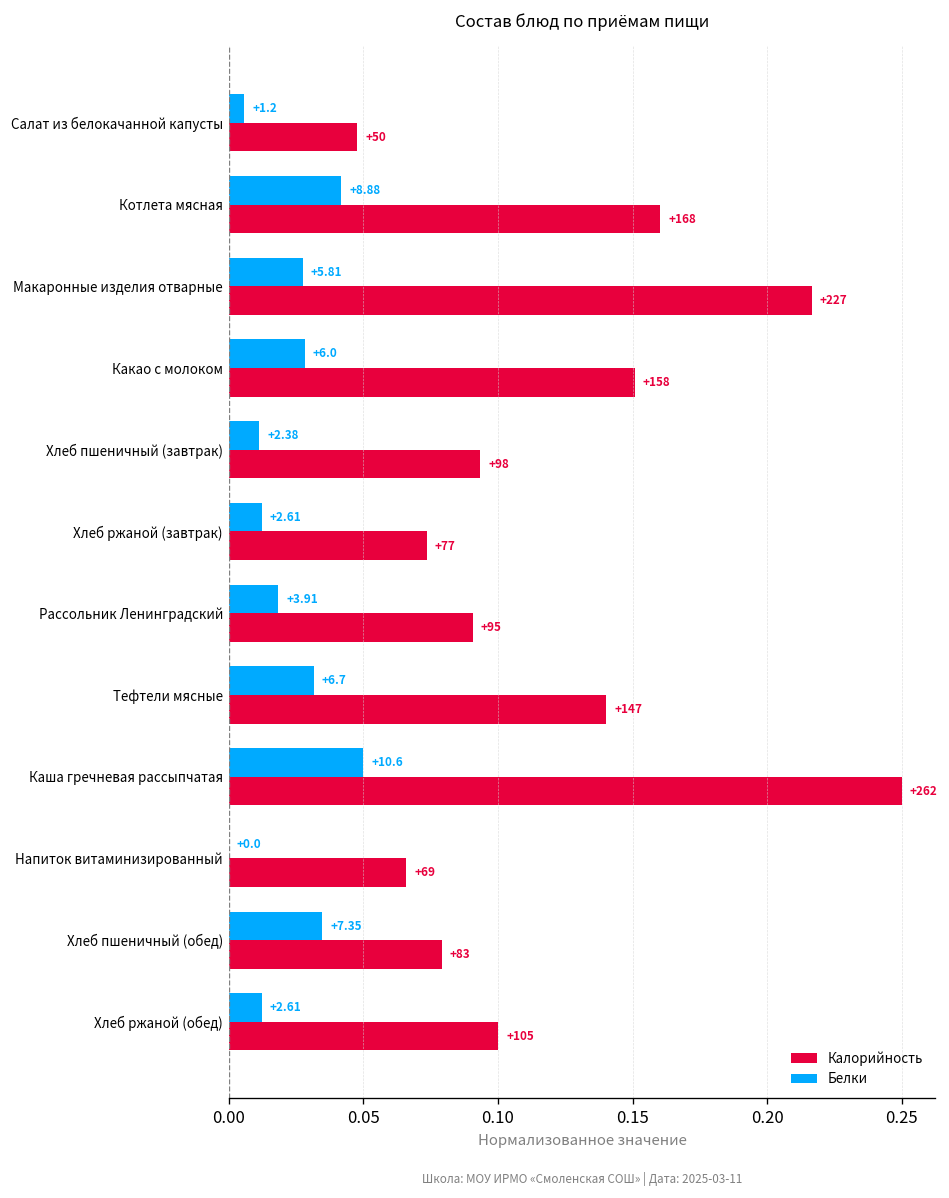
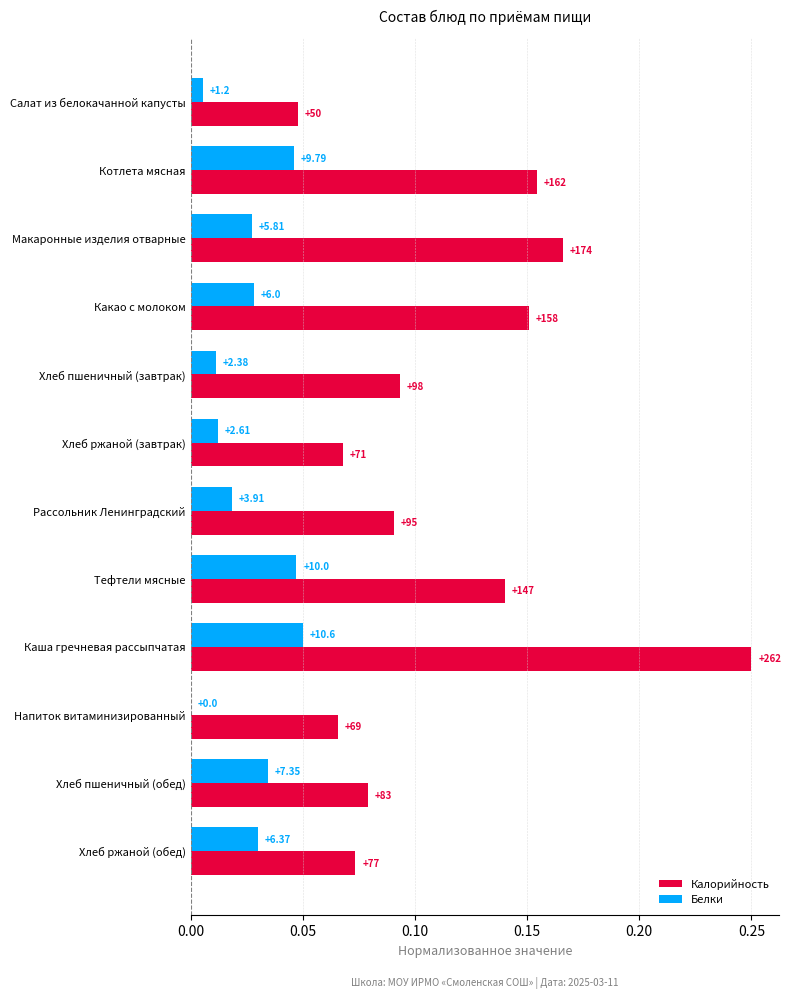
Белки, Котлета мясная: +8.88 -> +9.79
Калорийность, Котлета мясная: +168 -> +162
Калорийность, Макаронные изделия отварные: +227 -> +174
Калорийность, Хлеб ржаной (завтрак): +77 -> +71
Белки, Тефтели мясные: +6.7 -> +10.0
Белки, Хлеб ржаной (обед): +2.61 -> +6.37
Калорийность, Хлеб ржаной (обед): +105 -> +77
